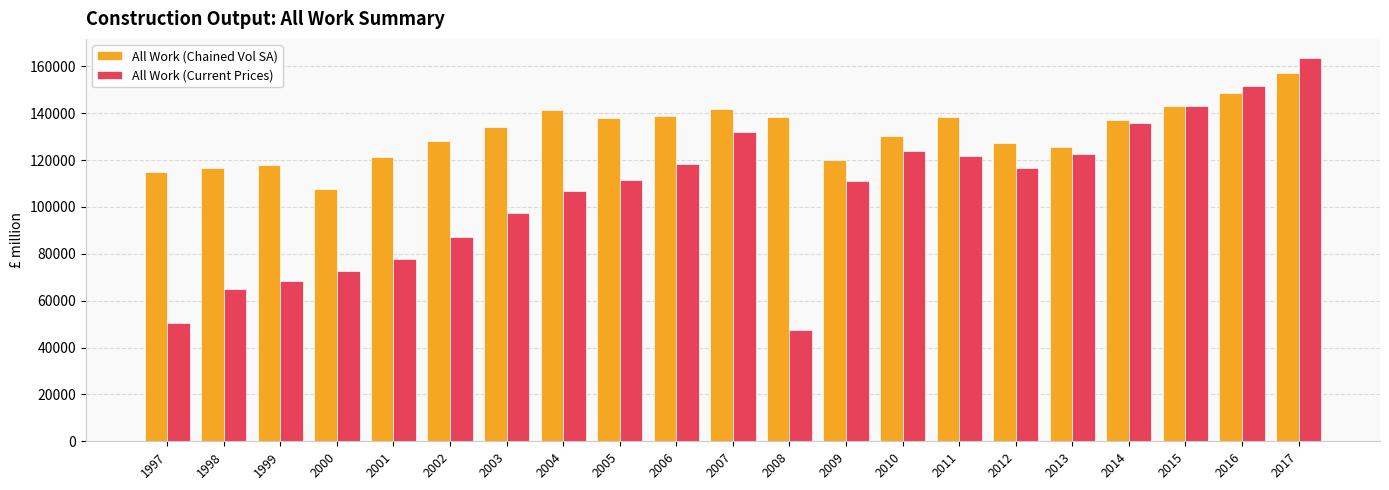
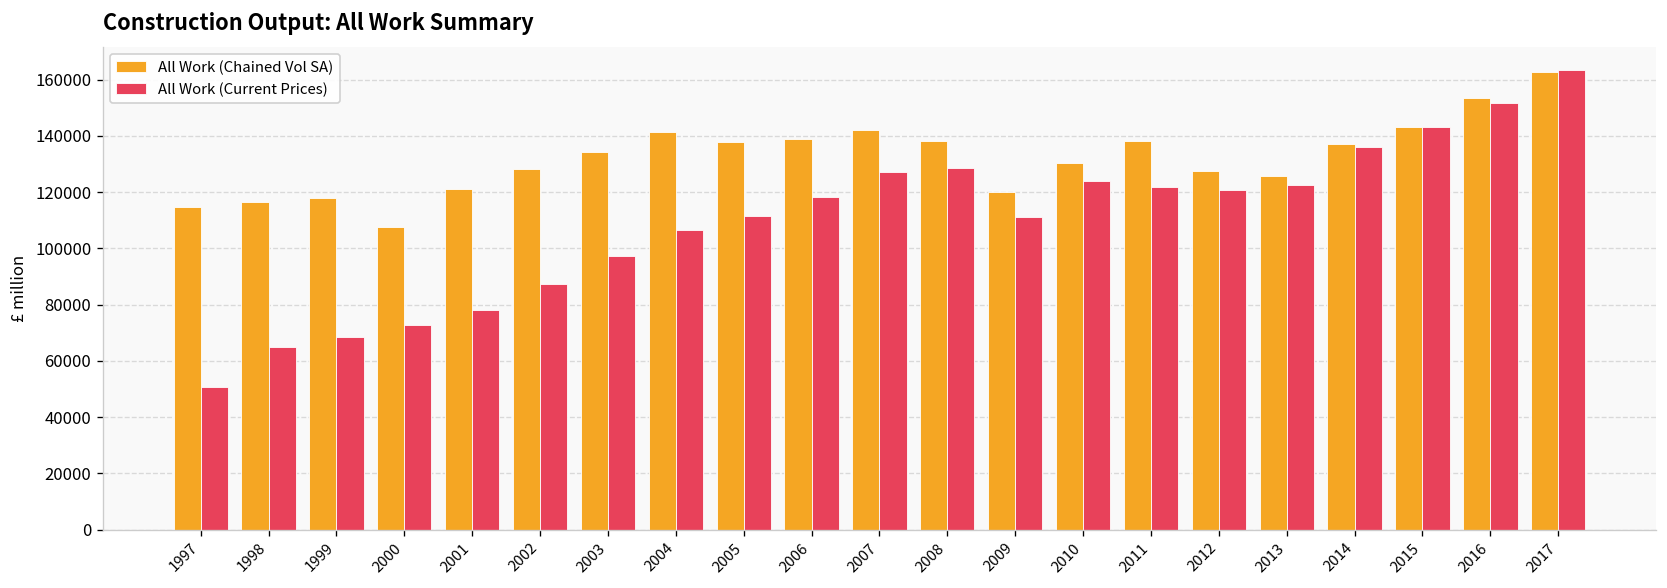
All Work (Current Prices), 2007: 132000 -> 127000
All Work (Current Prices), 2008: 48000 -> 129000
All Work (Current Prices), 2012: 117000 -> 121000
All Work (Chained Vol SA), 2016: 149000 -> 154000
All Work (Chained Vol SA), 2017: 157000 -> 163000
